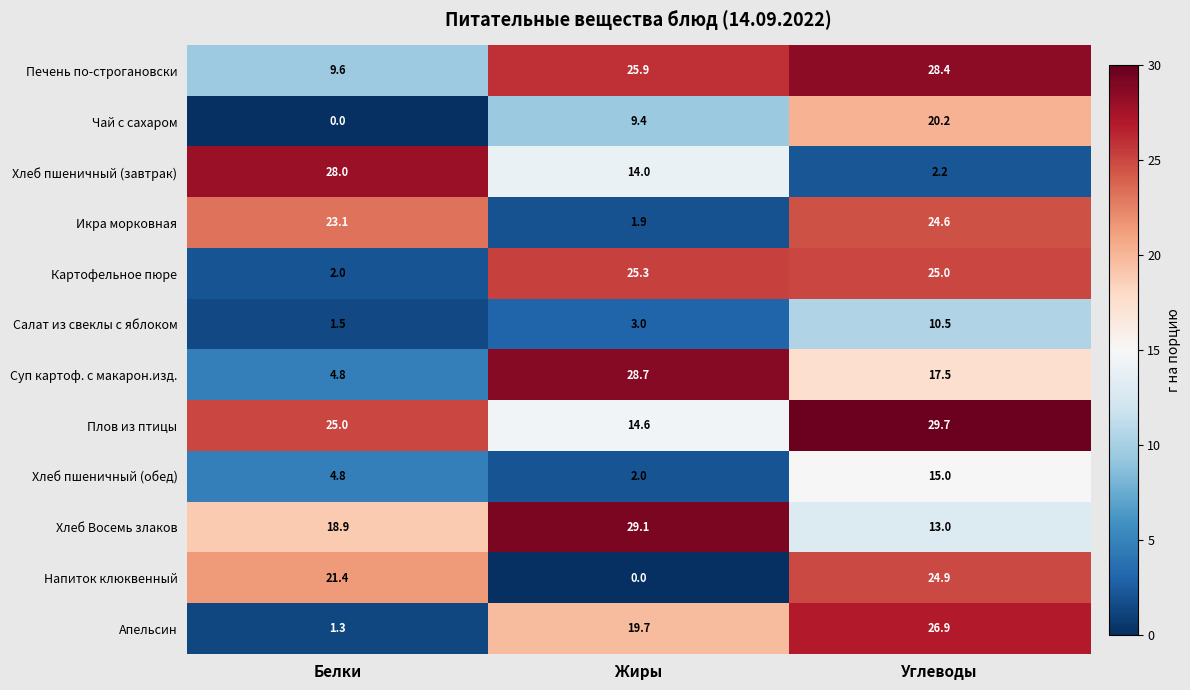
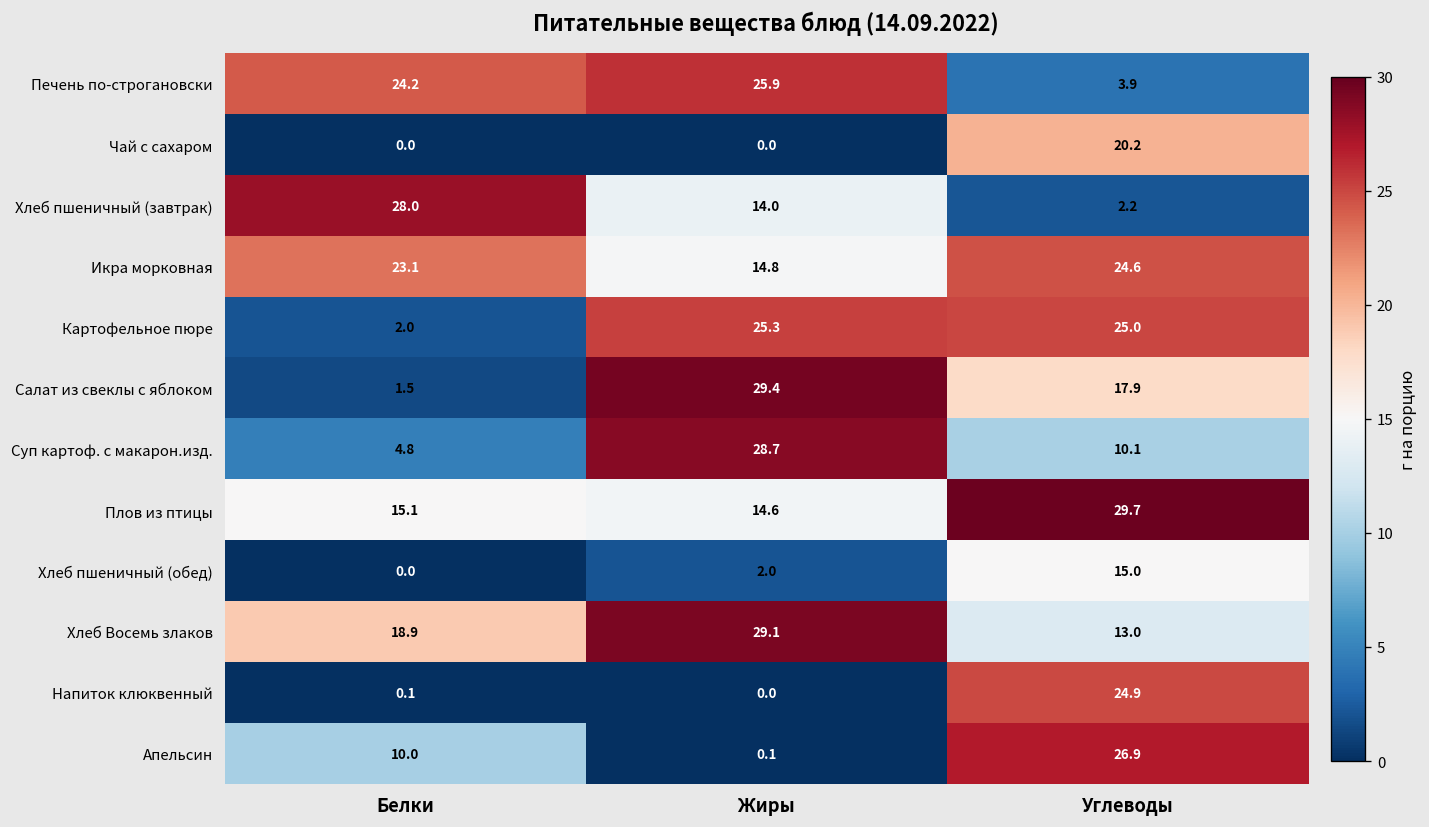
Печень по-строгановски, Белки: 9.6 -> 24.2
Печень по-строгановски, Углеводы: 28.4 -> 3.9
Чай с сахаром, Жиры: 9.4 -> 0.0
Икра морковная, Жиры: 1.9 -> 14.8
Салат из свеклы с яблоком, Жиры: 3.0 -> 29.4
Салат из свеклы с яблоком, Углеводы: 10.5 -> 17.9
Суп картоф. с макарон.изд., Углеводы: 17.5 -> 10.1
Плов из птицы, Белки: 25.0 -> 15.1
Хлеб пшеничный (обед), Белки: 4.8 -> 0.0
Напиток клюквенный, Белки: 21.4 -> 0.1
Апельсин, Белки: 1.3 -> 10.0
Апельсин, Жиры: 19.7 -> 0.1
